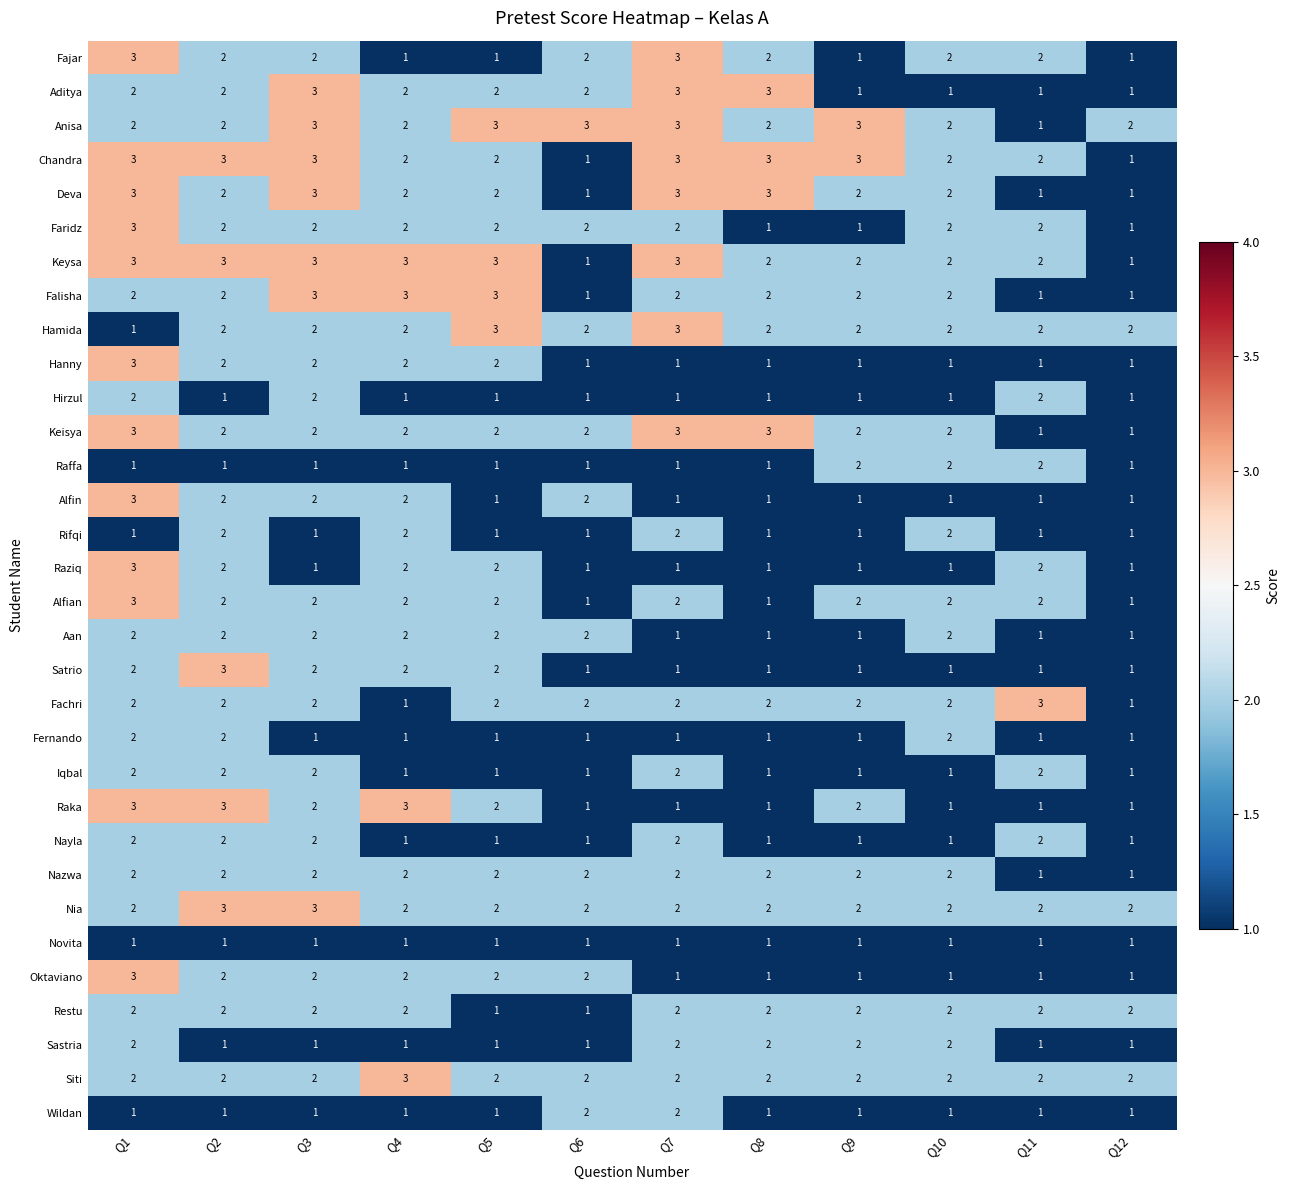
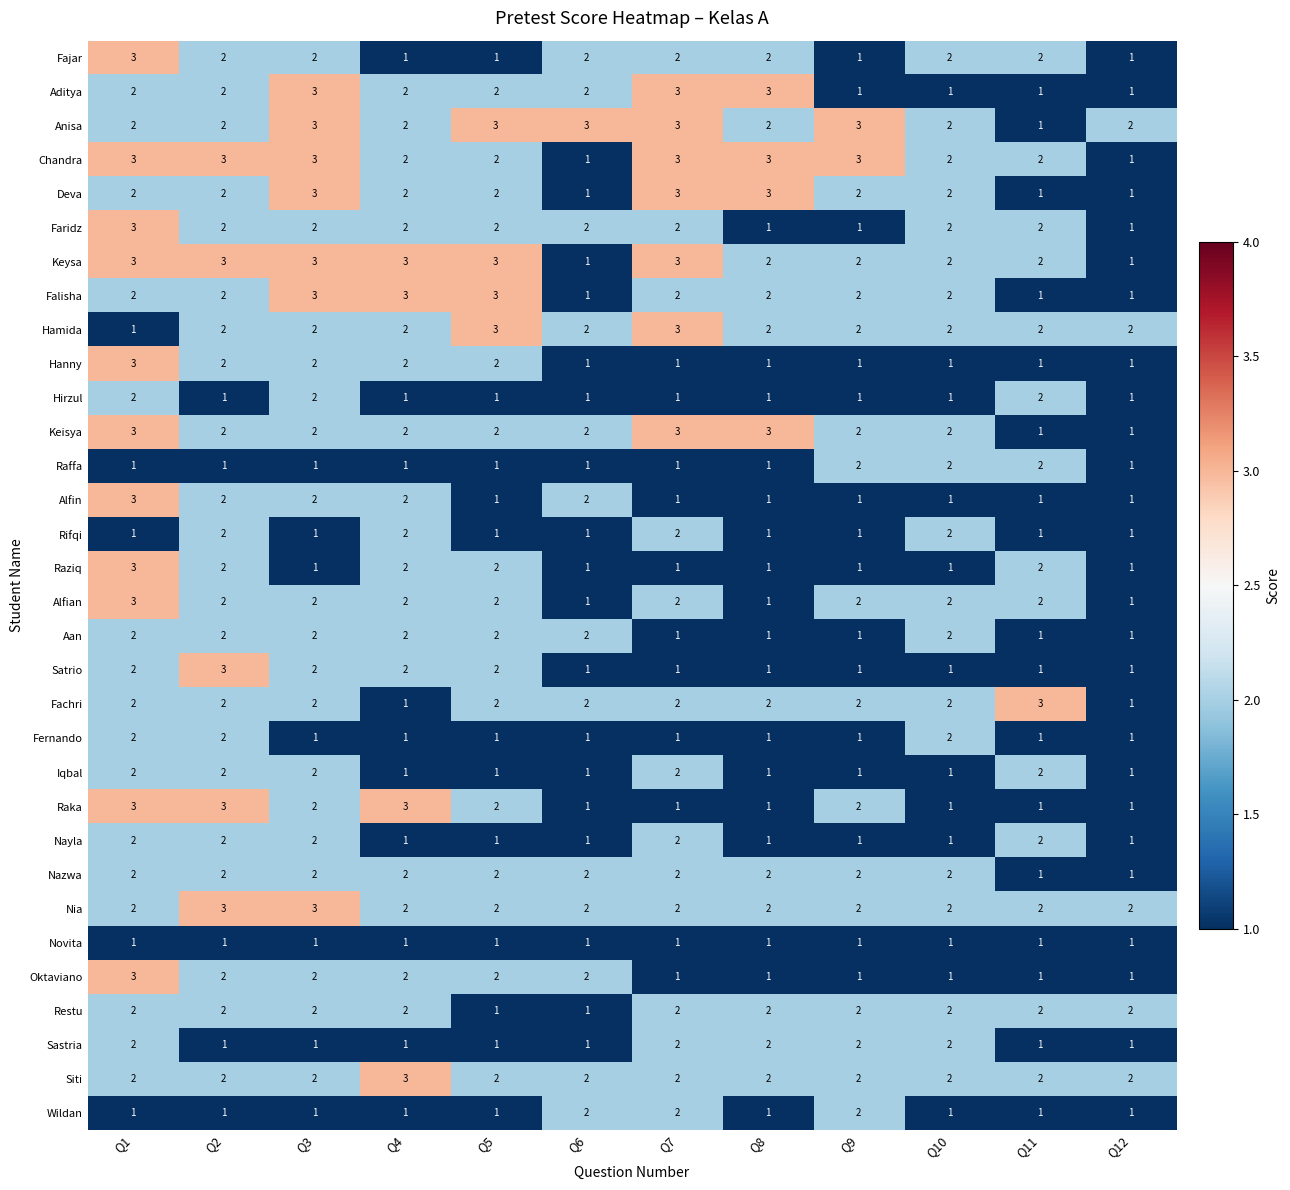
Fajar, Q7: 3 -> 2
Deva, Q1: 3 -> 2
Wildan, Q9: 1 -> 2
